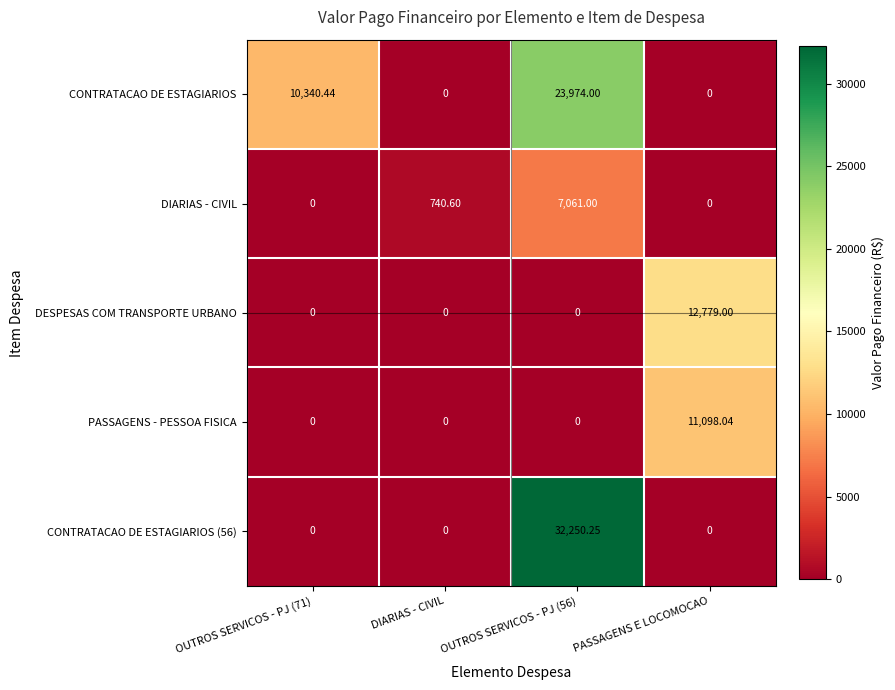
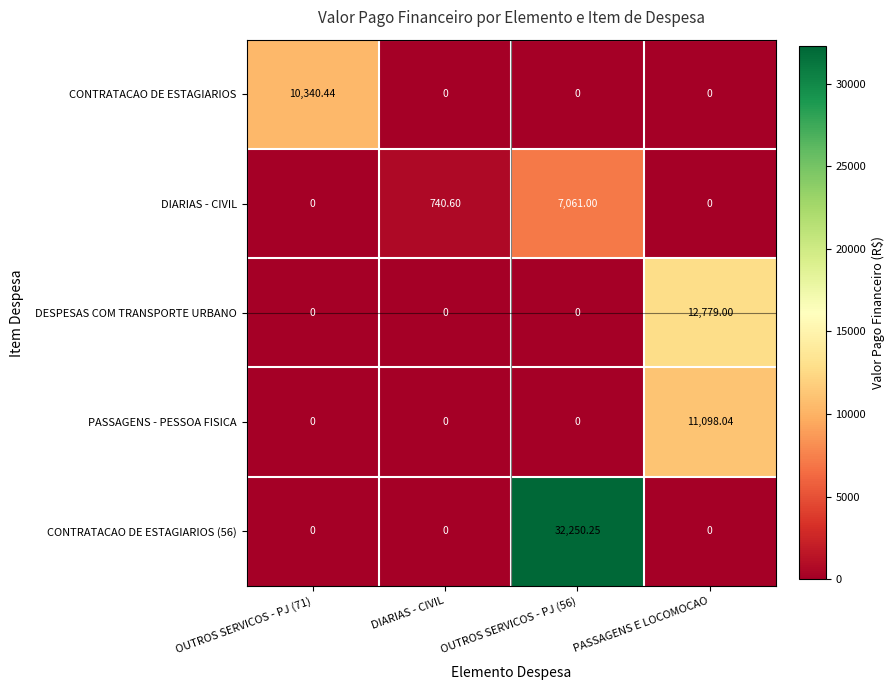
CONTRATACAO DE ESTAGIARIOS, OUTROS SERVICOS - PJ (56): 23,974.00 -> 0
